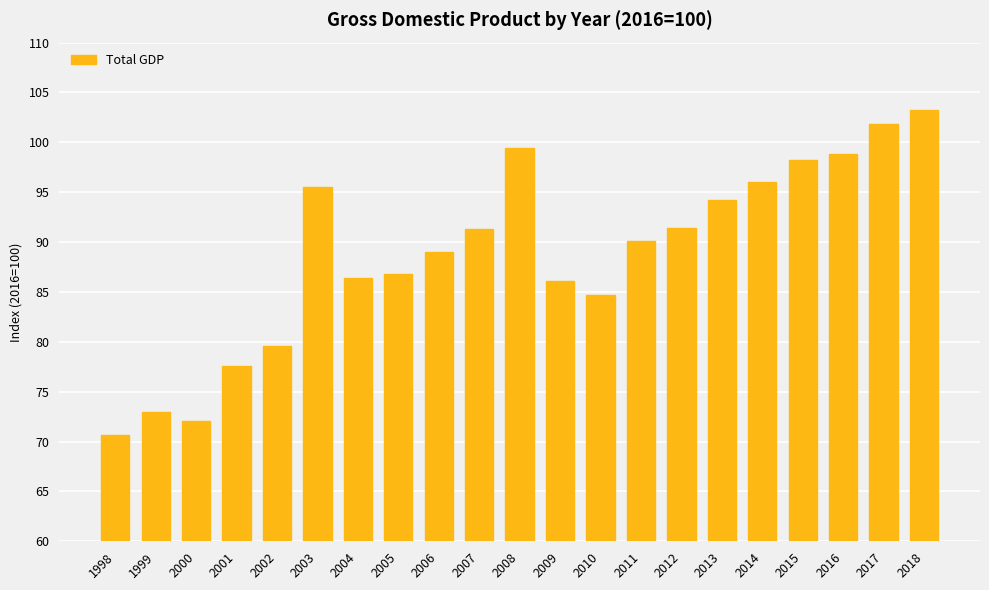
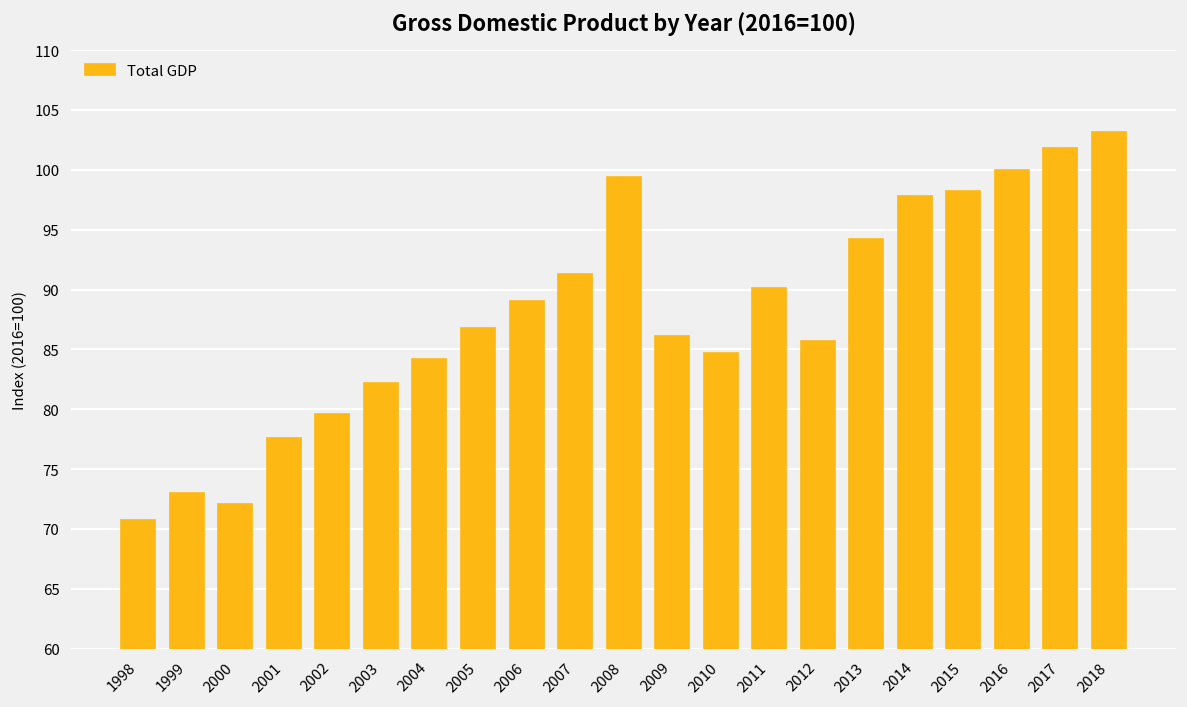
2003: 96 -> 82
2004: 86 -> 84
2012: 91 -> 86
2014: 96 -> 98
2016: 99 -> 100
